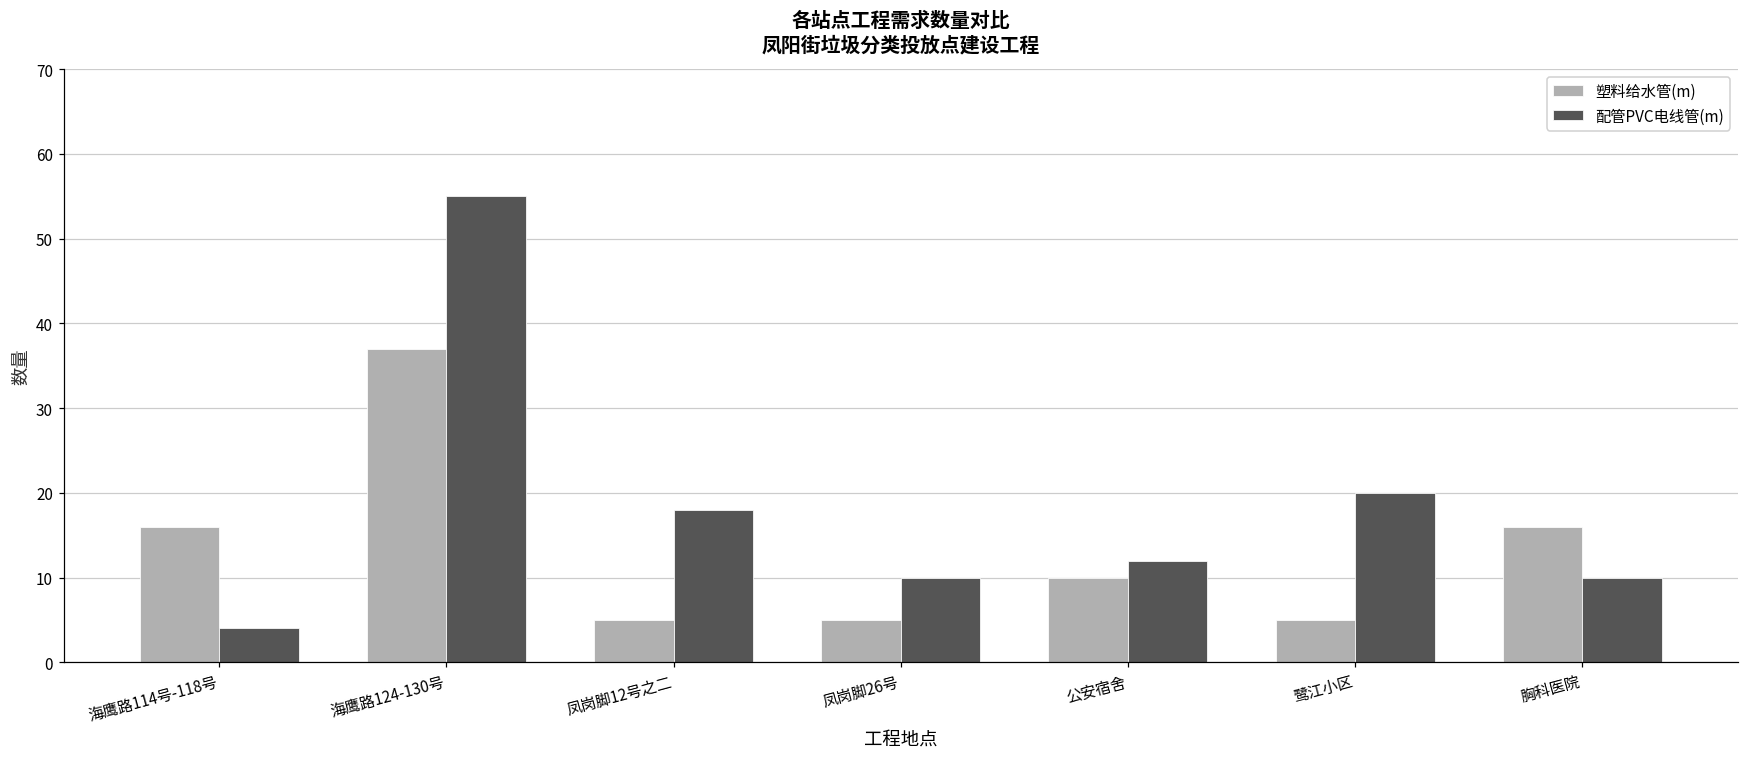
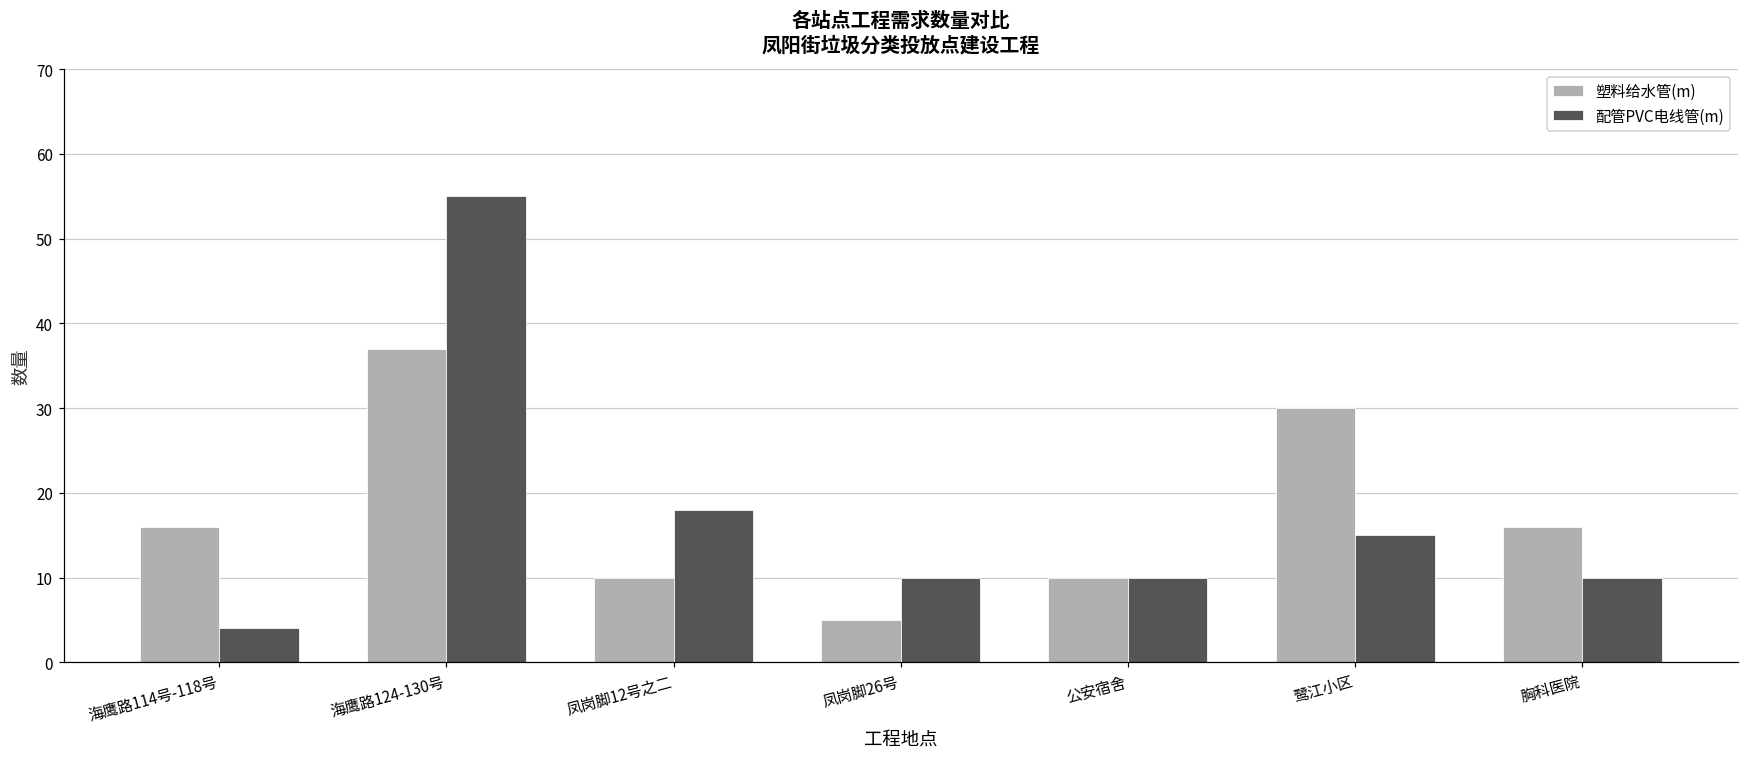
塑料给水管(m), 凤岗脚12号之二: 5 -> 10
配管PVC电线管(m), 公安宿舍: 12 -> 10
塑料给水管(m), 鹭江小区: 5 -> 30
配管PVC电线管(m), 鹭江小区: 20 -> 15
